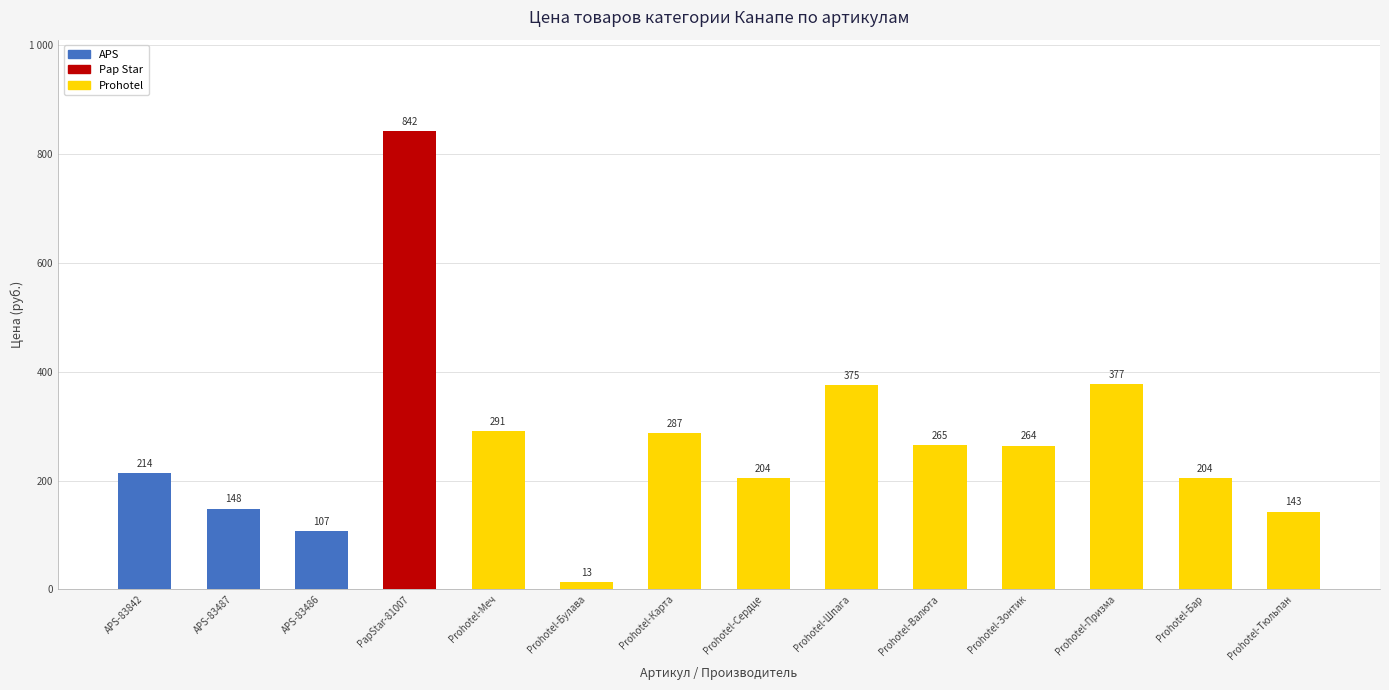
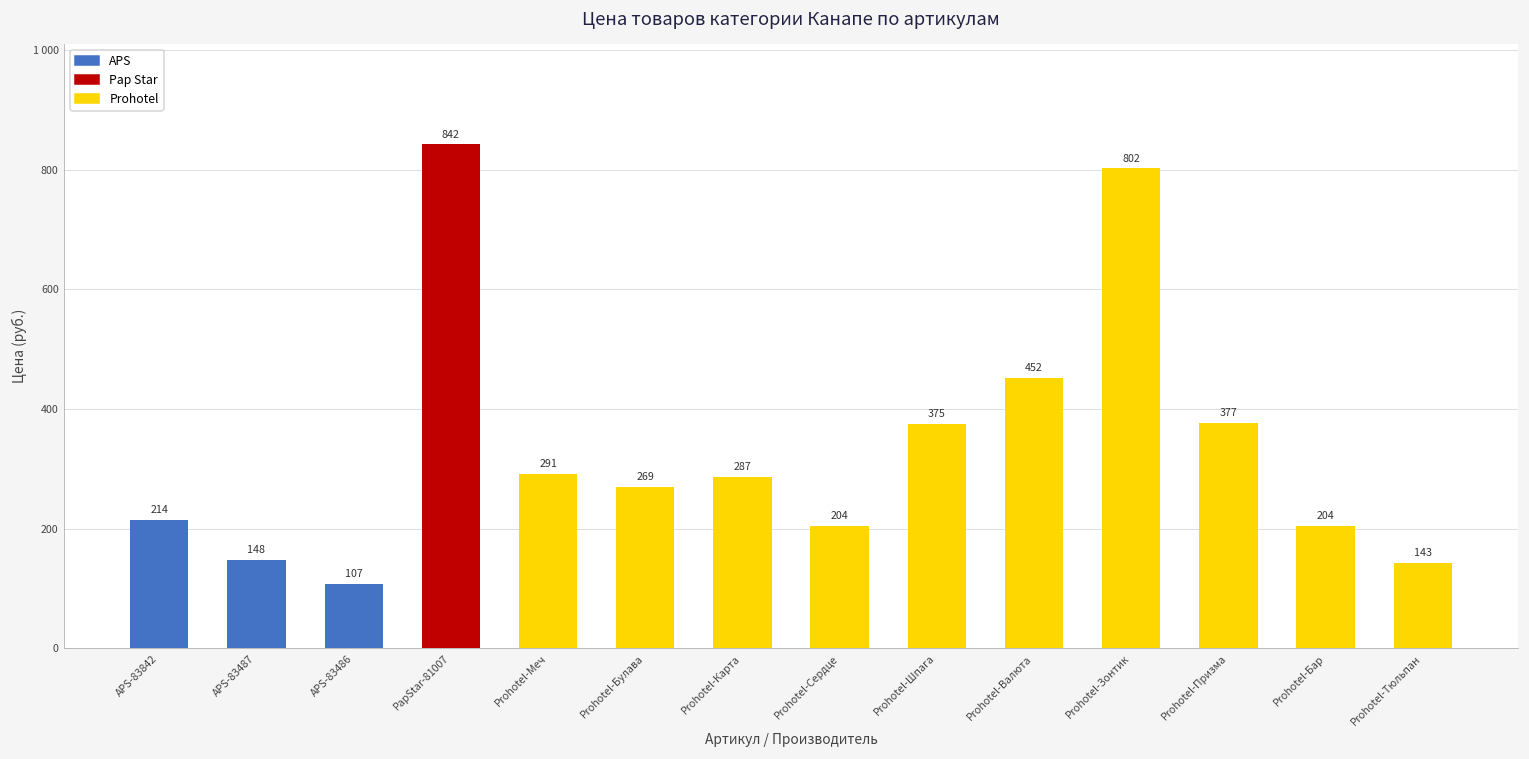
Prohotel-Булава: 13 -> 269
Prohotel-Валюта: 265 -> 452
Prohotel-Зонтик: 264 -> 802
